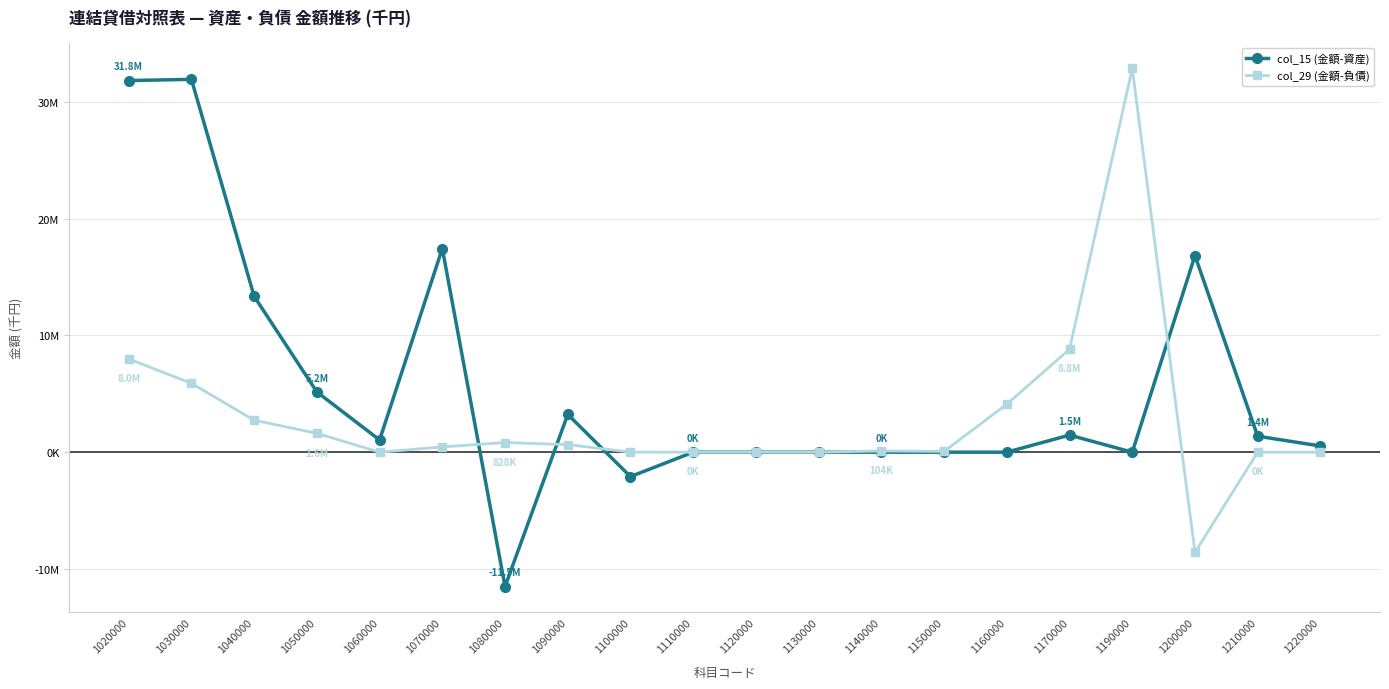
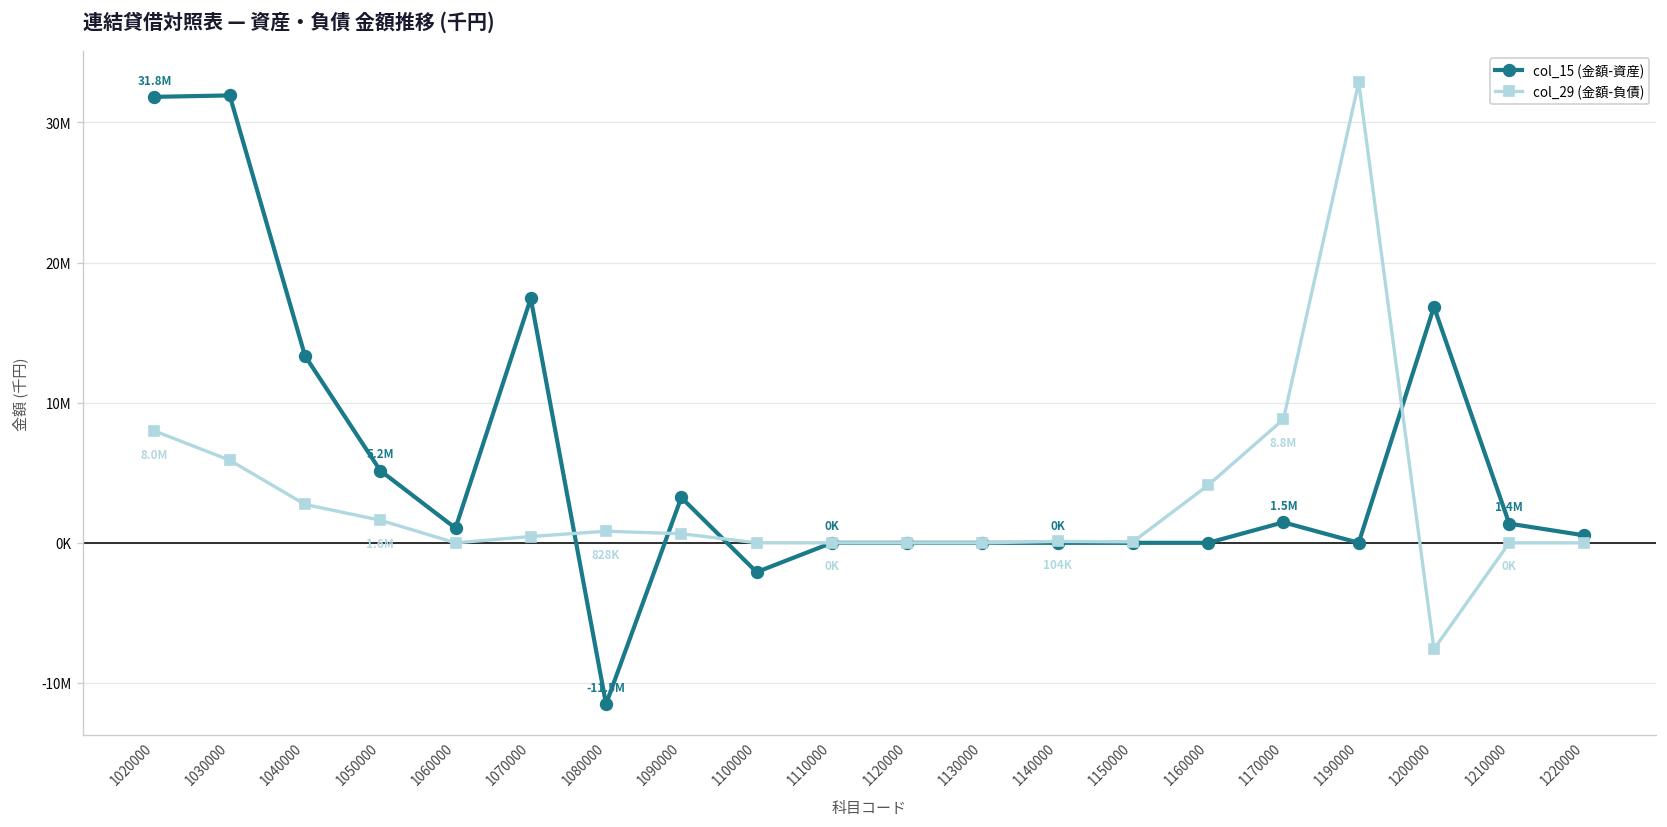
col_29 (金額-負債), 1200000: -8600000 -> -7600000
